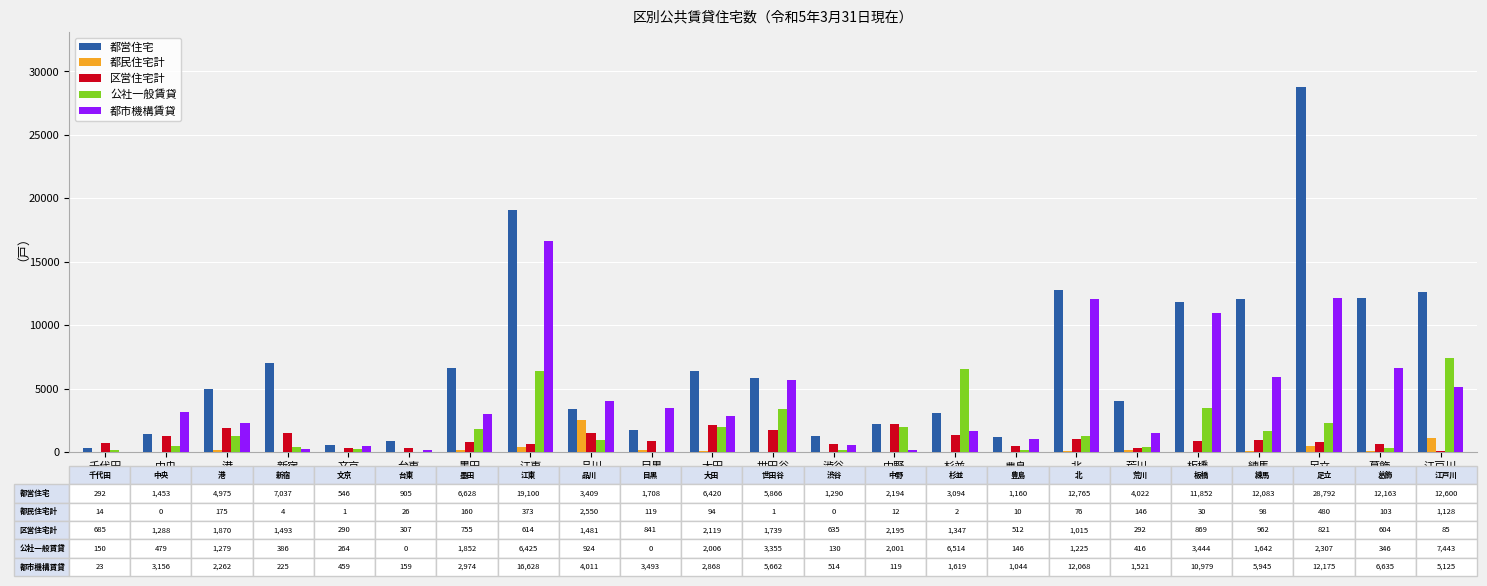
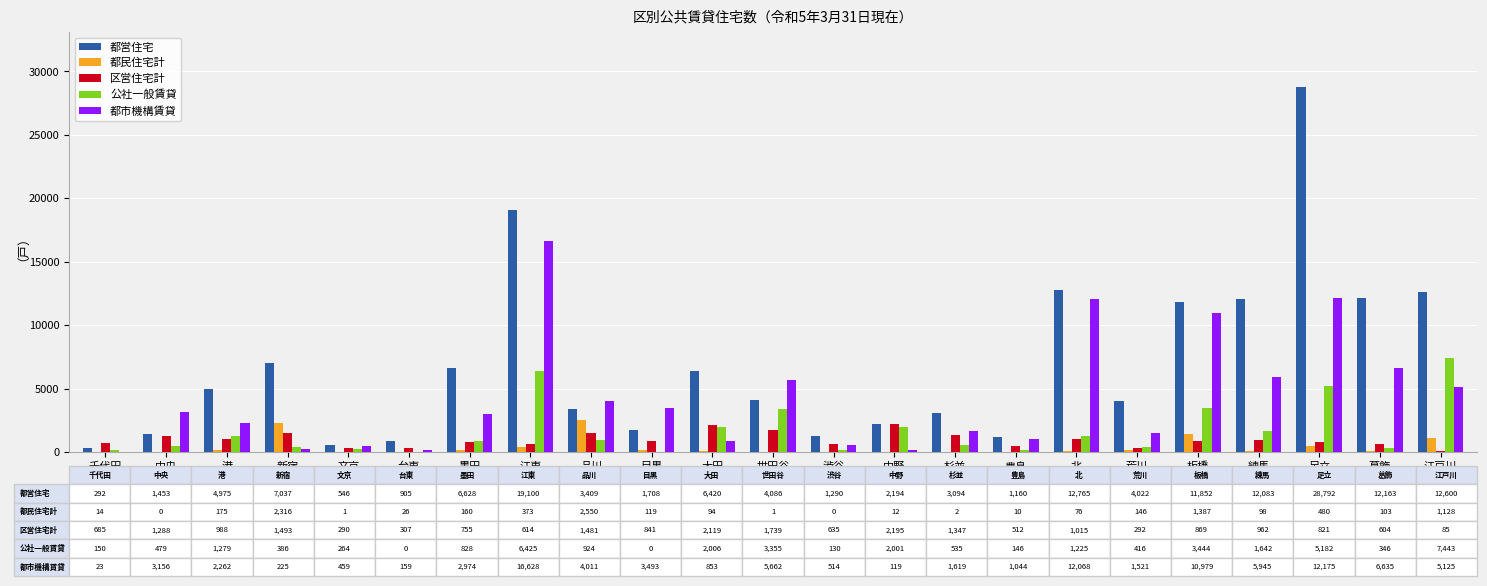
区営住宅計, 港: 1,870 -> 988
都民住宅計, 新宿: 4 -> 2,316
公社一般賃貸, 墨田: 1,852 -> 828
都市機構賃貸, 大田: 2,868 -> 853
都営住宅, 世田谷: 5,866 -> 4,086
公社一般賃貸, 杉並: 6,514 -> 535
都民住宅計, 板橋: 30 -> 1,387
公社一般賃貸, 足立: 2,307 -> 5,182
